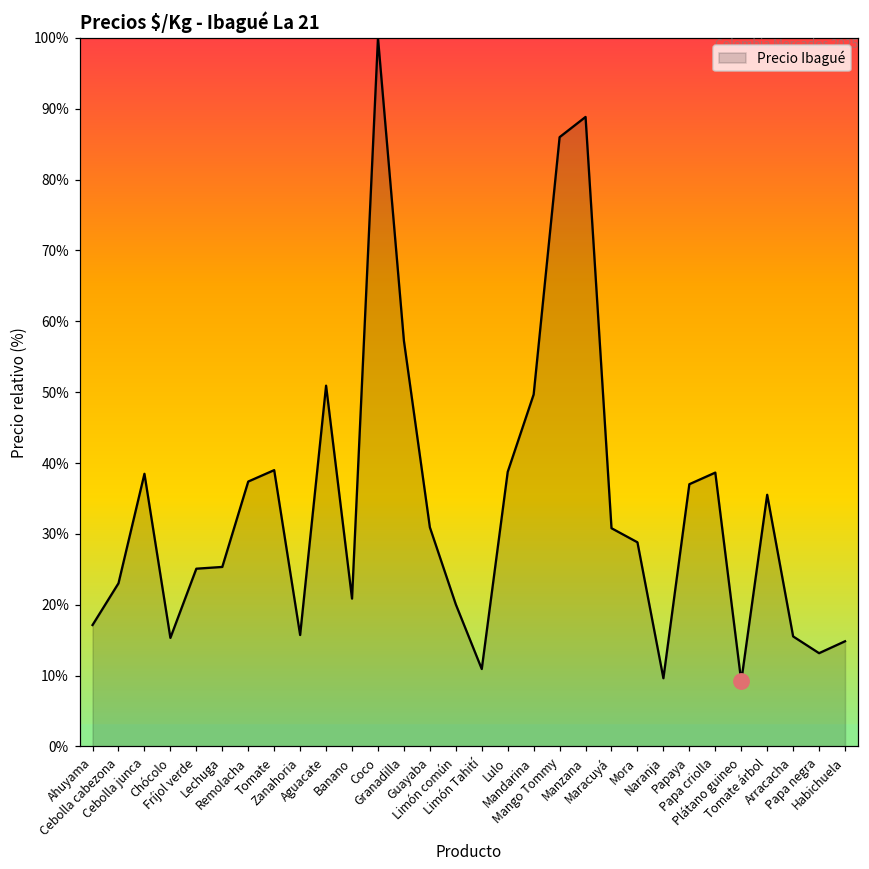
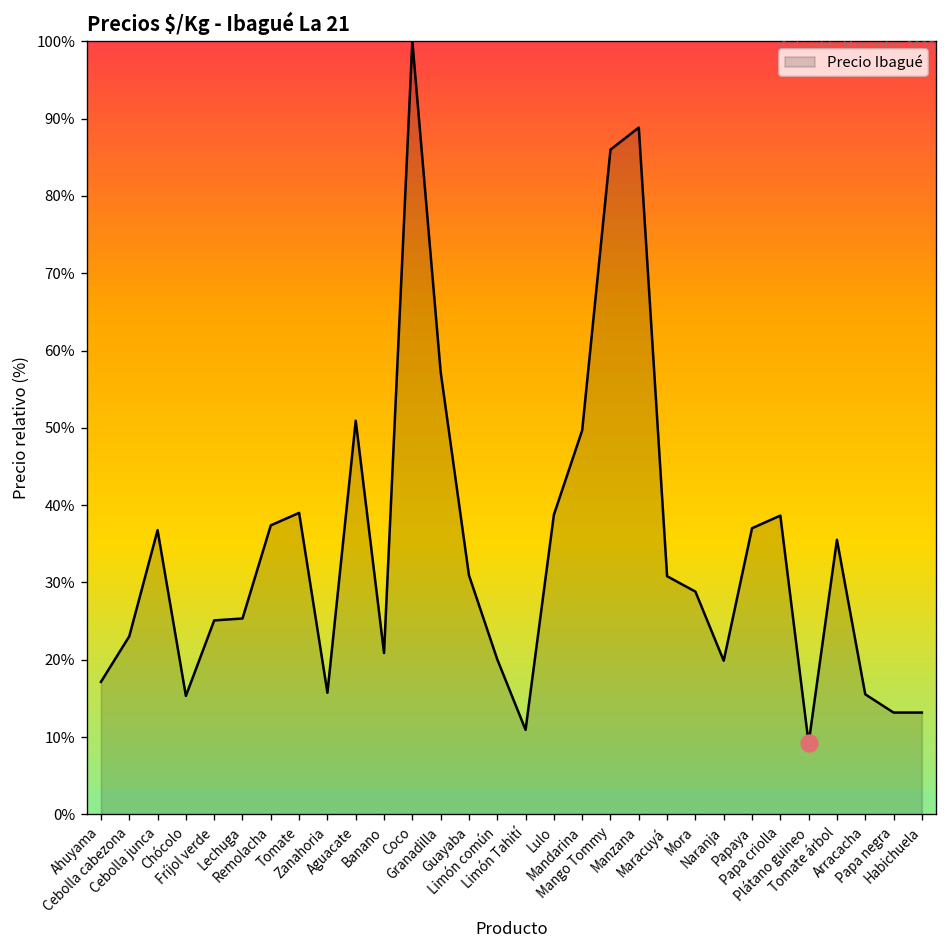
Precio Ibagué, Cebolla junca: 38% -> 37%
Precio Ibagué, Naranja: 10% -> 20%
Precio Ibagué, Habichuela: 15% -> 13%
